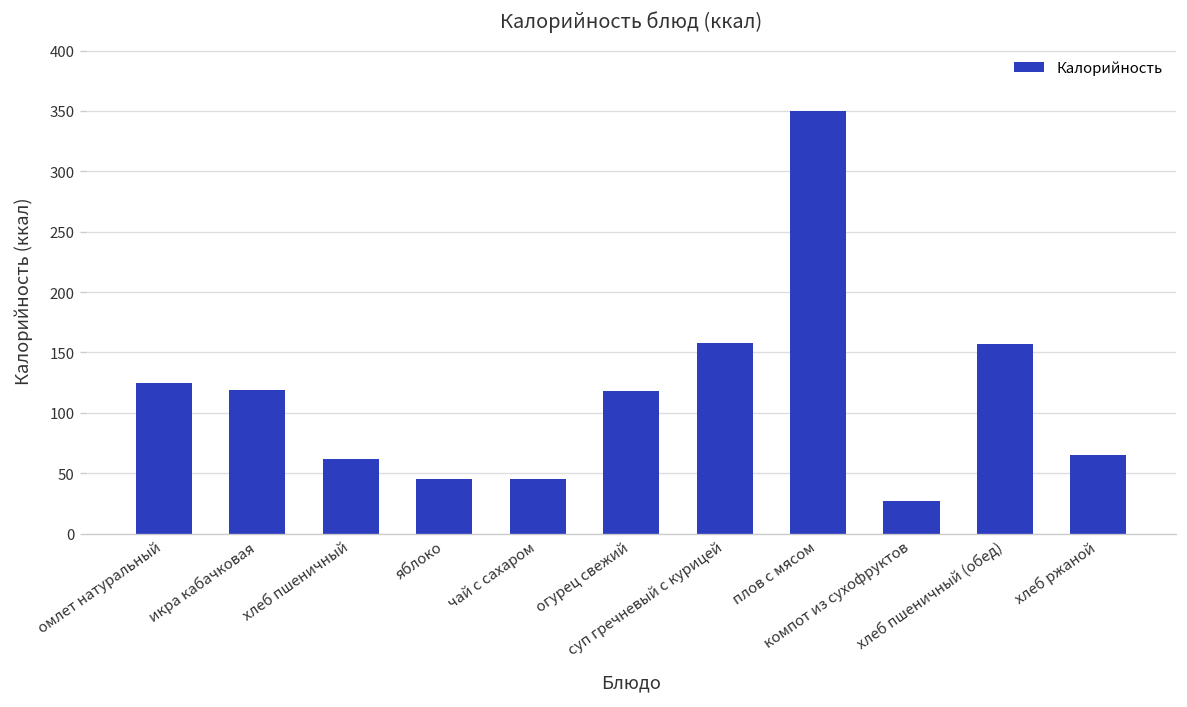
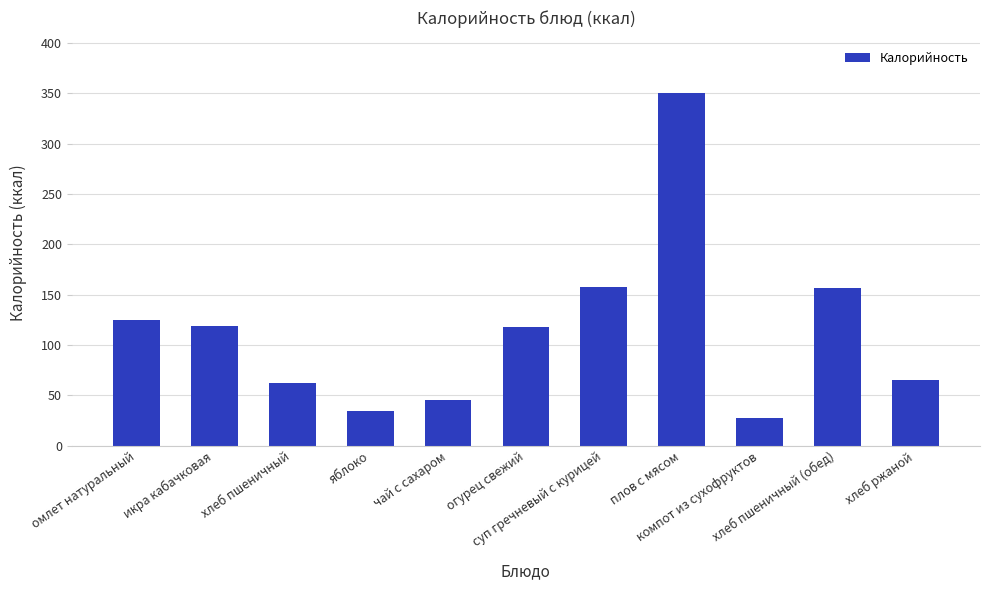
яблоко: 45 -> 34
